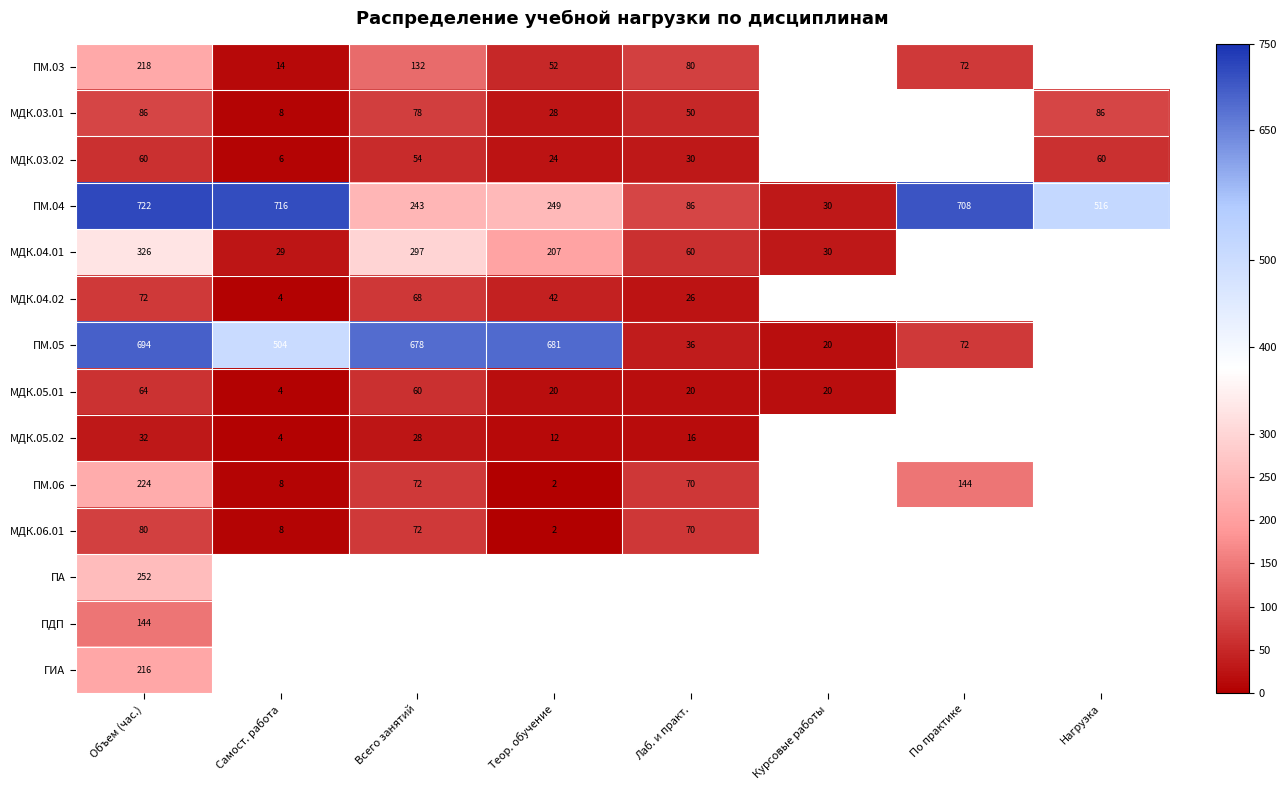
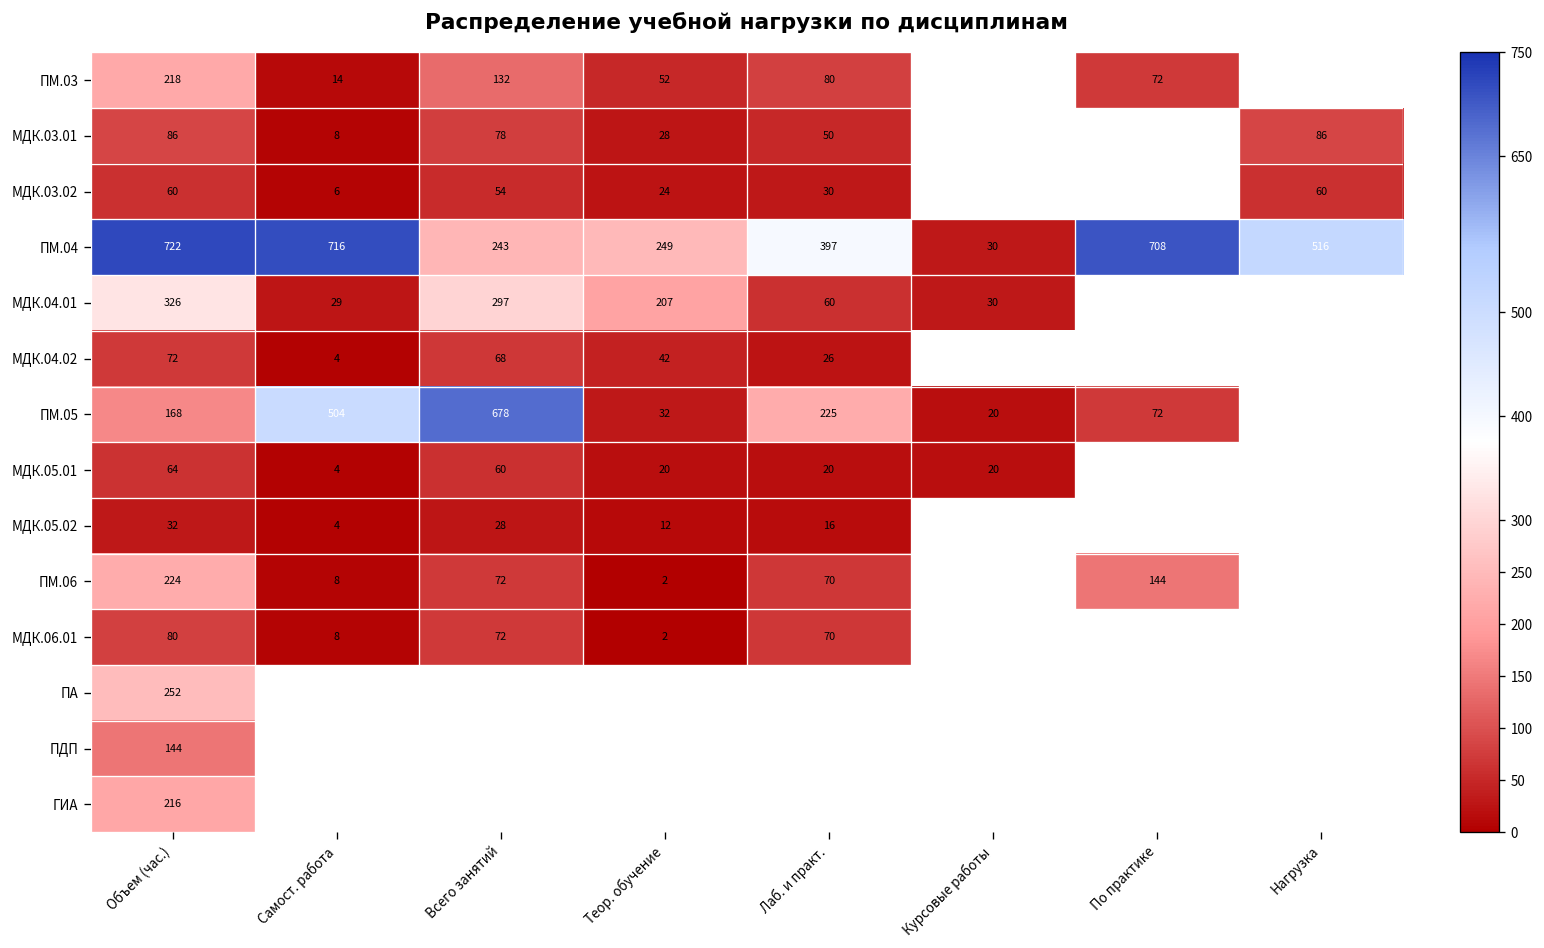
ПМ.04, Лаб. и практ.: 86 -> 397
ПМ.05, Объем (час.): 694 -> 168
ПМ.05, Теор. обучение: 681 -> 32
ПМ.05, Лаб. и практ.: 36 -> 225
